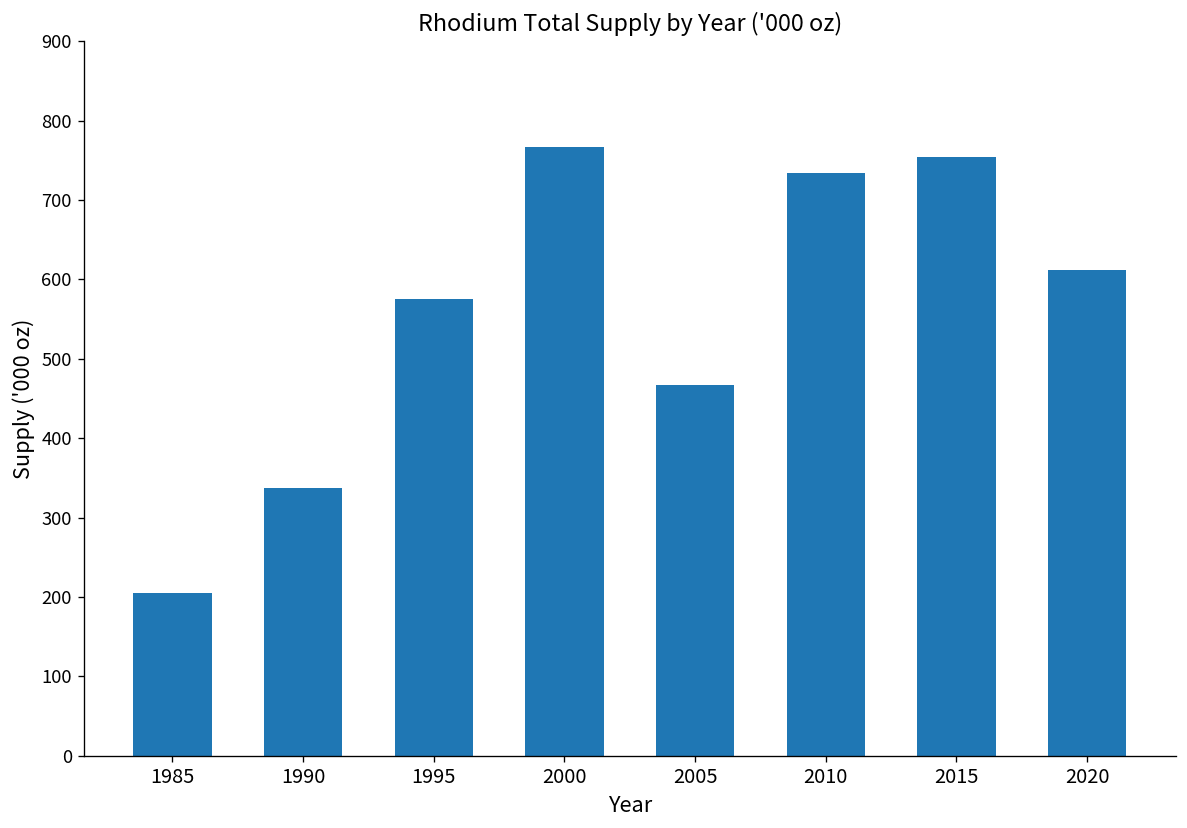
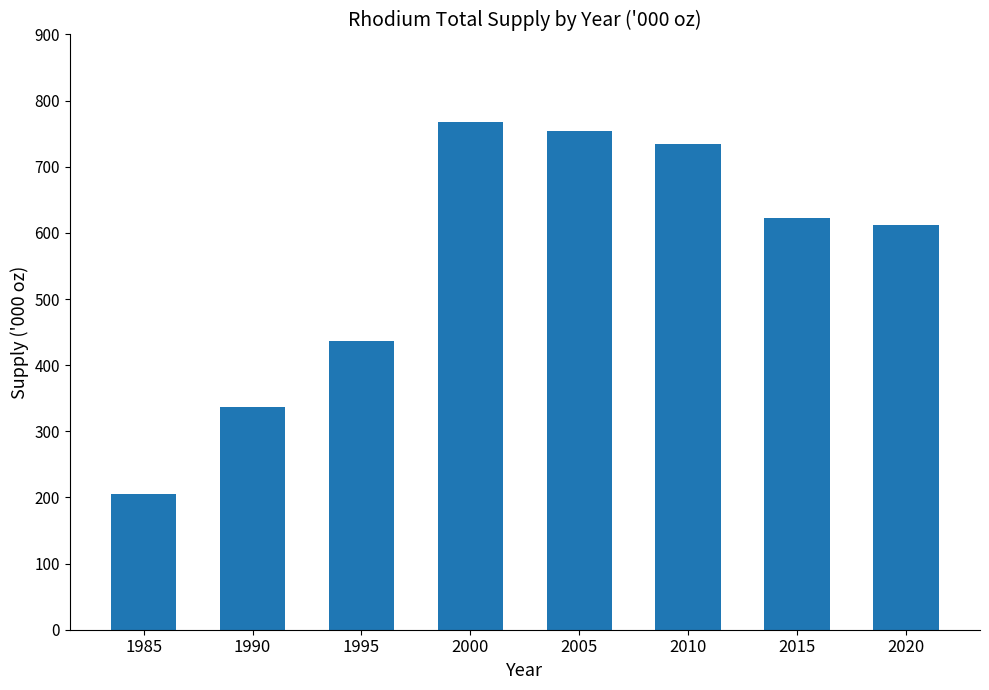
1995: 580 -> 440
2005: 470 -> 750
2015: 750 -> 620
